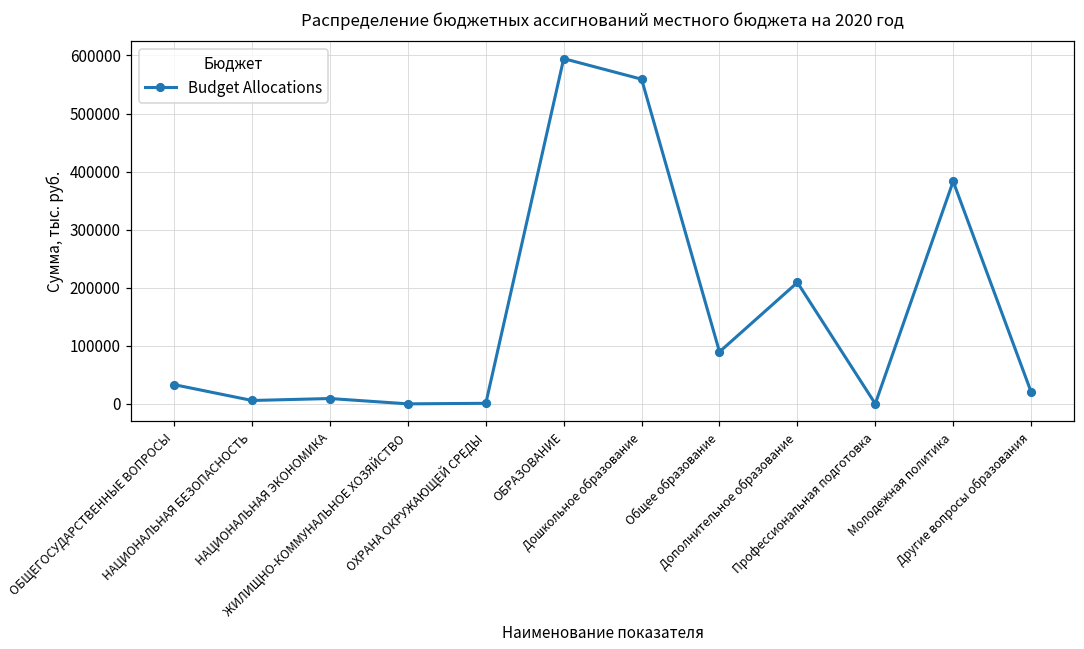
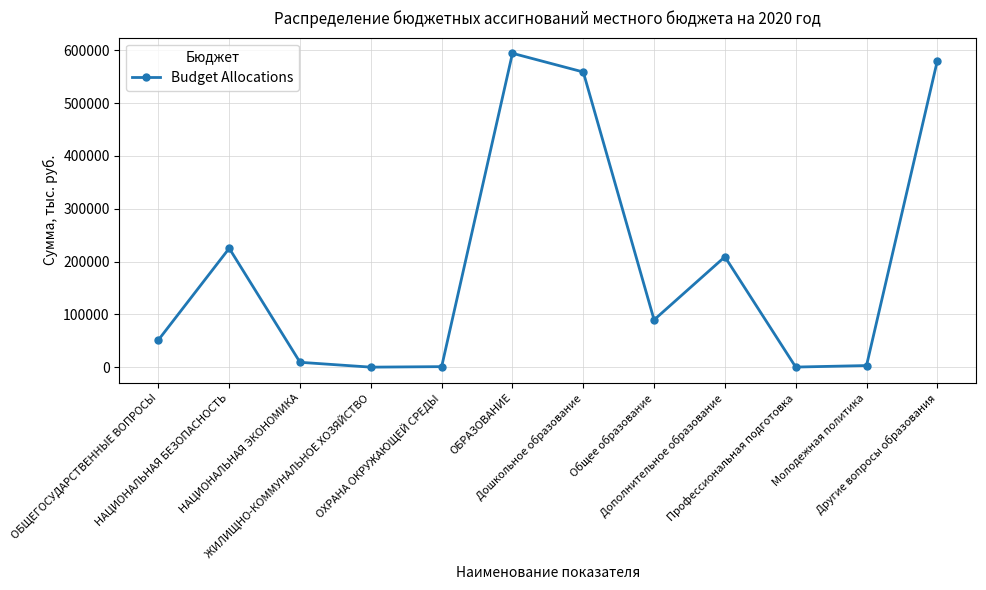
ОБЩЕГОСУДАРСТВЕННЫЕ ВОПРОСЫ: 30000 -> 50000
НАЦИОНАЛЬНАЯ БЕЗОПАСНОСТЬ: 10000 -> 230000
Молодежная политика: 380000 -> 0
Другие вопросы образования: 20000 -> 580000
